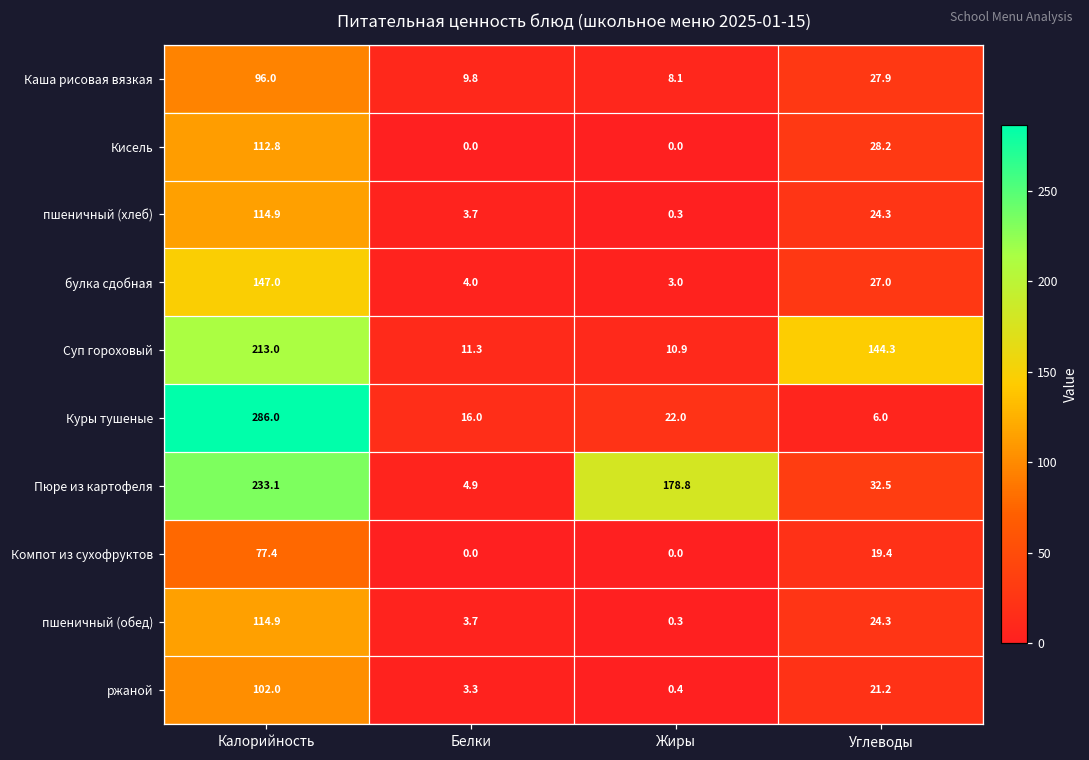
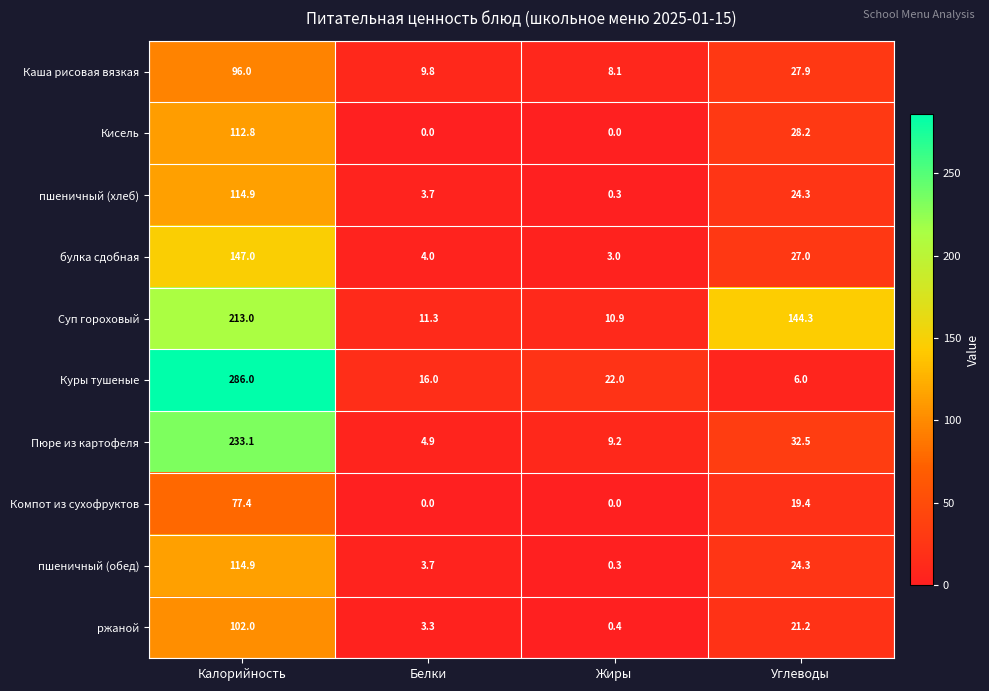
Пюре из картофеля, Жиры: 178.8 -> 9.2
